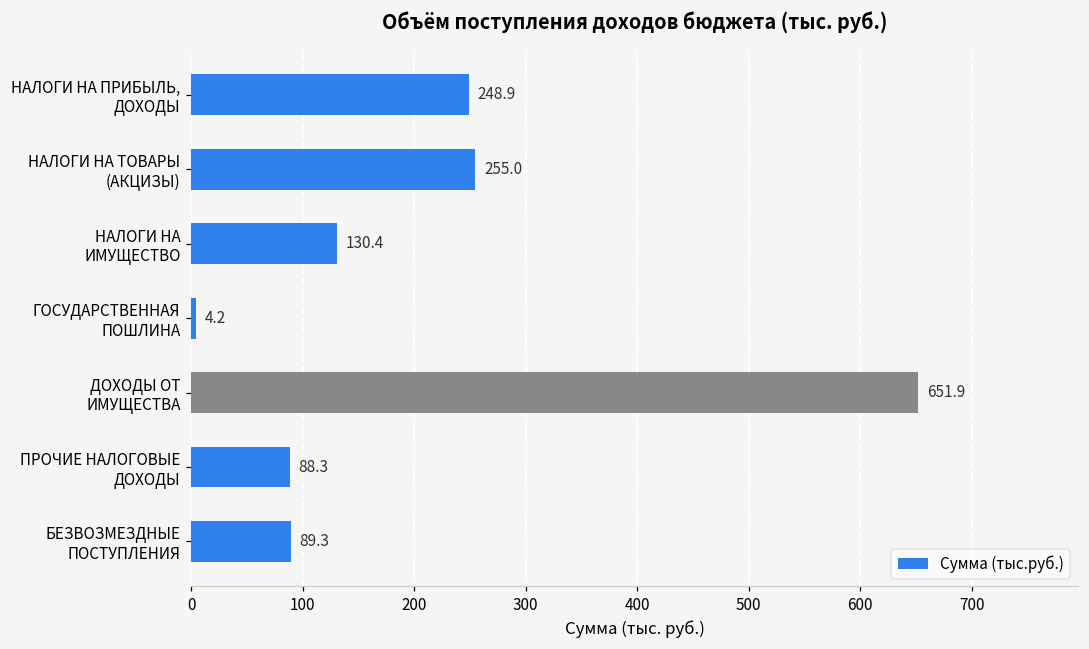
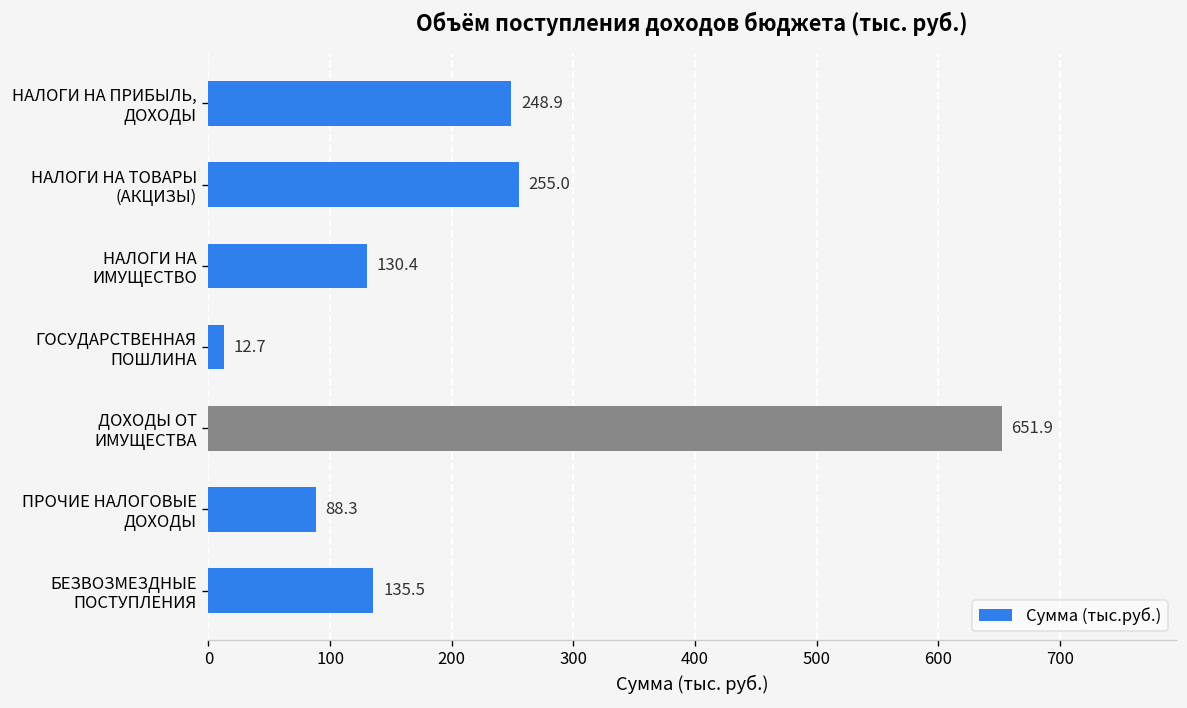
ГОСУДАРСТВЕННАЯ ПОШЛИНА: 4.2 -> 12.7
БЕЗВОЗМЕЗДНЫЕ ПОСТУПЛЕНИЯ: 89.3 -> 135.5
